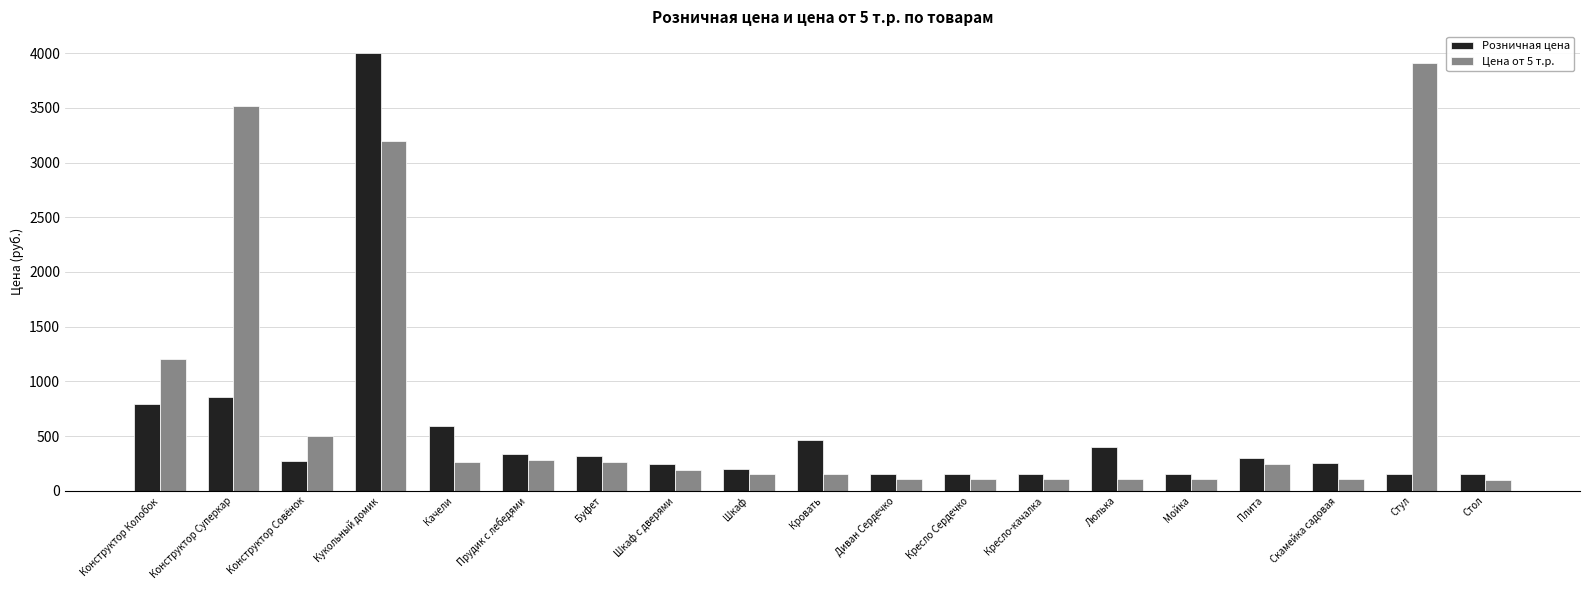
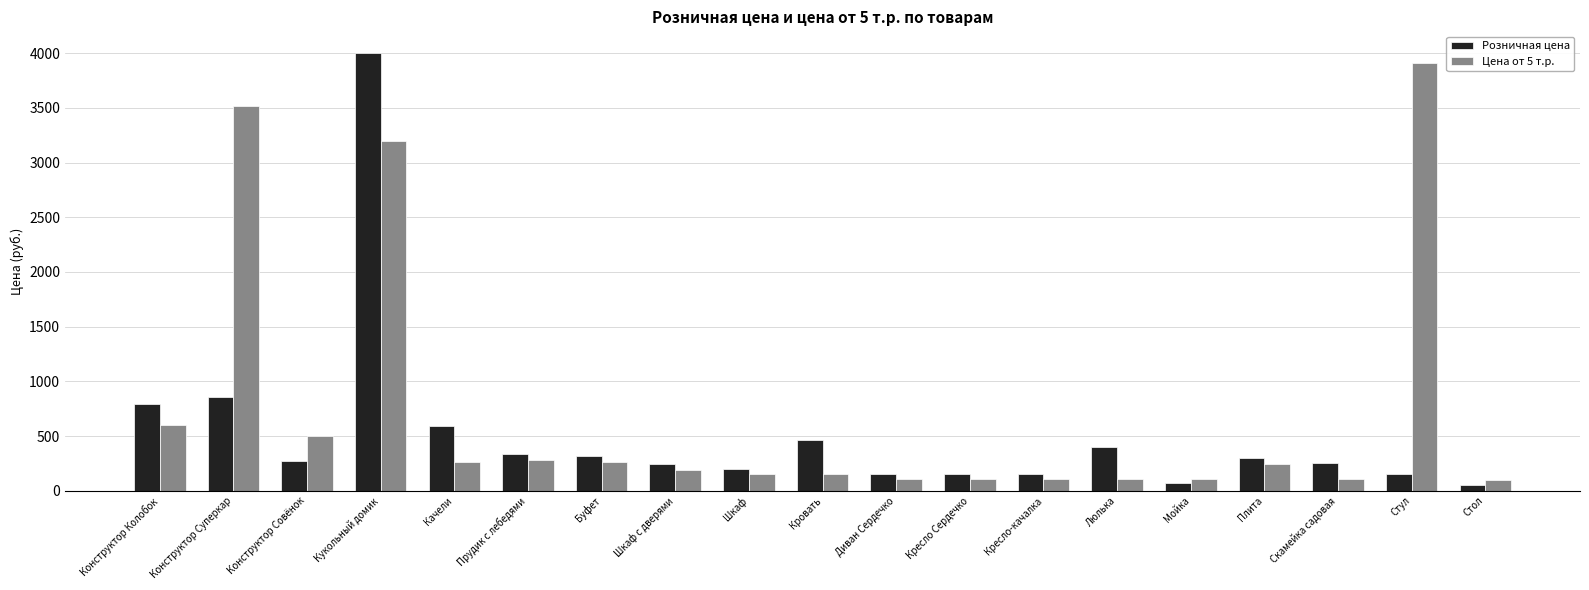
Цена от 5 т.р., Конструктор Колобок: 1200 -> 600
Розничная цена, Мойка: 150 -> 70
Розничная цена, Стол: 150 -> 60
